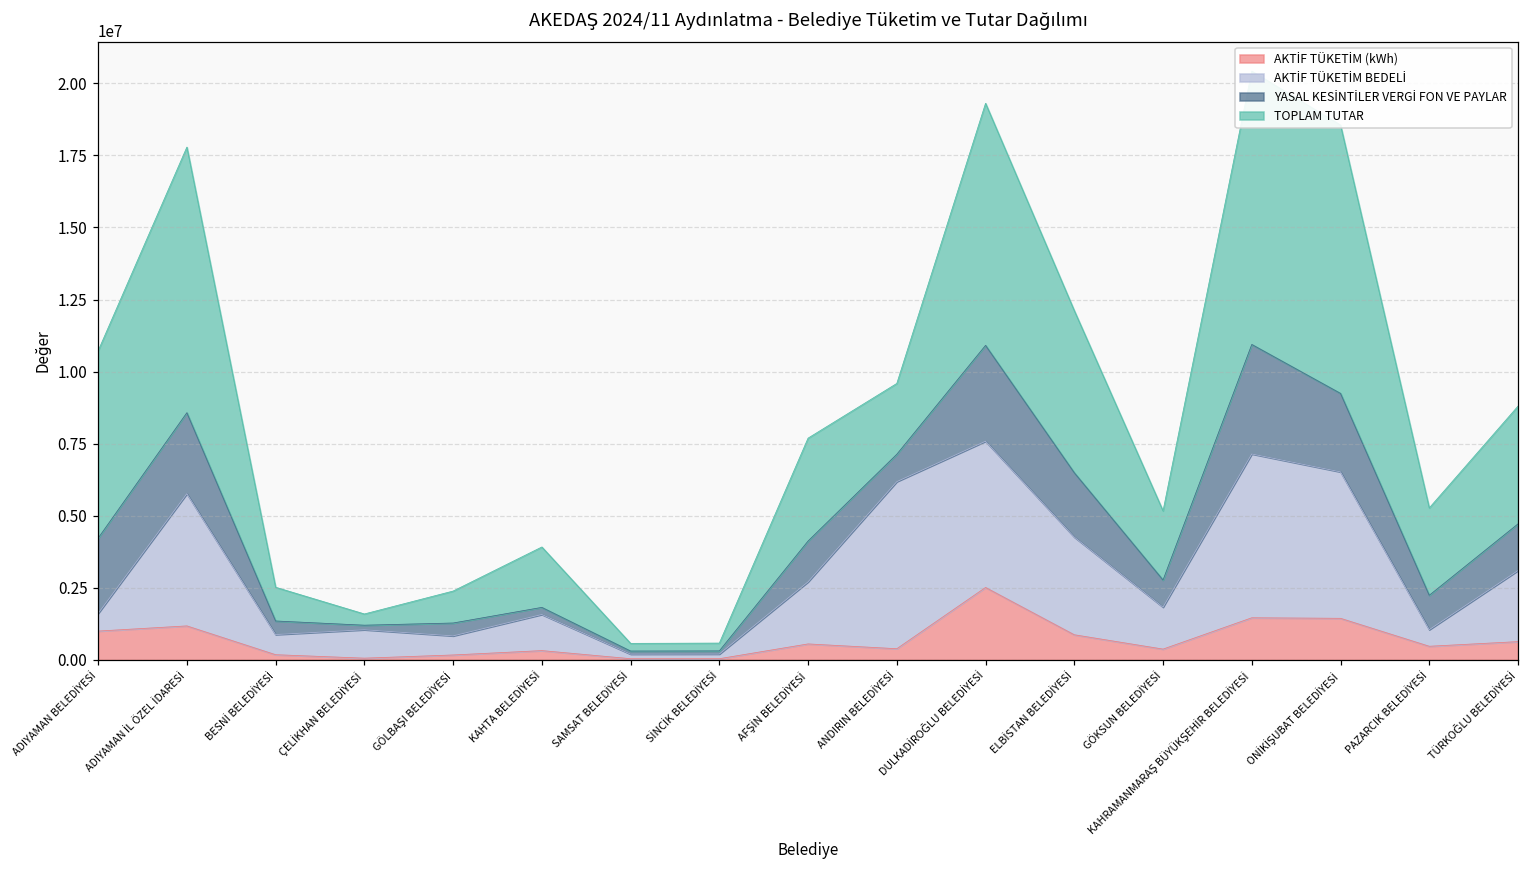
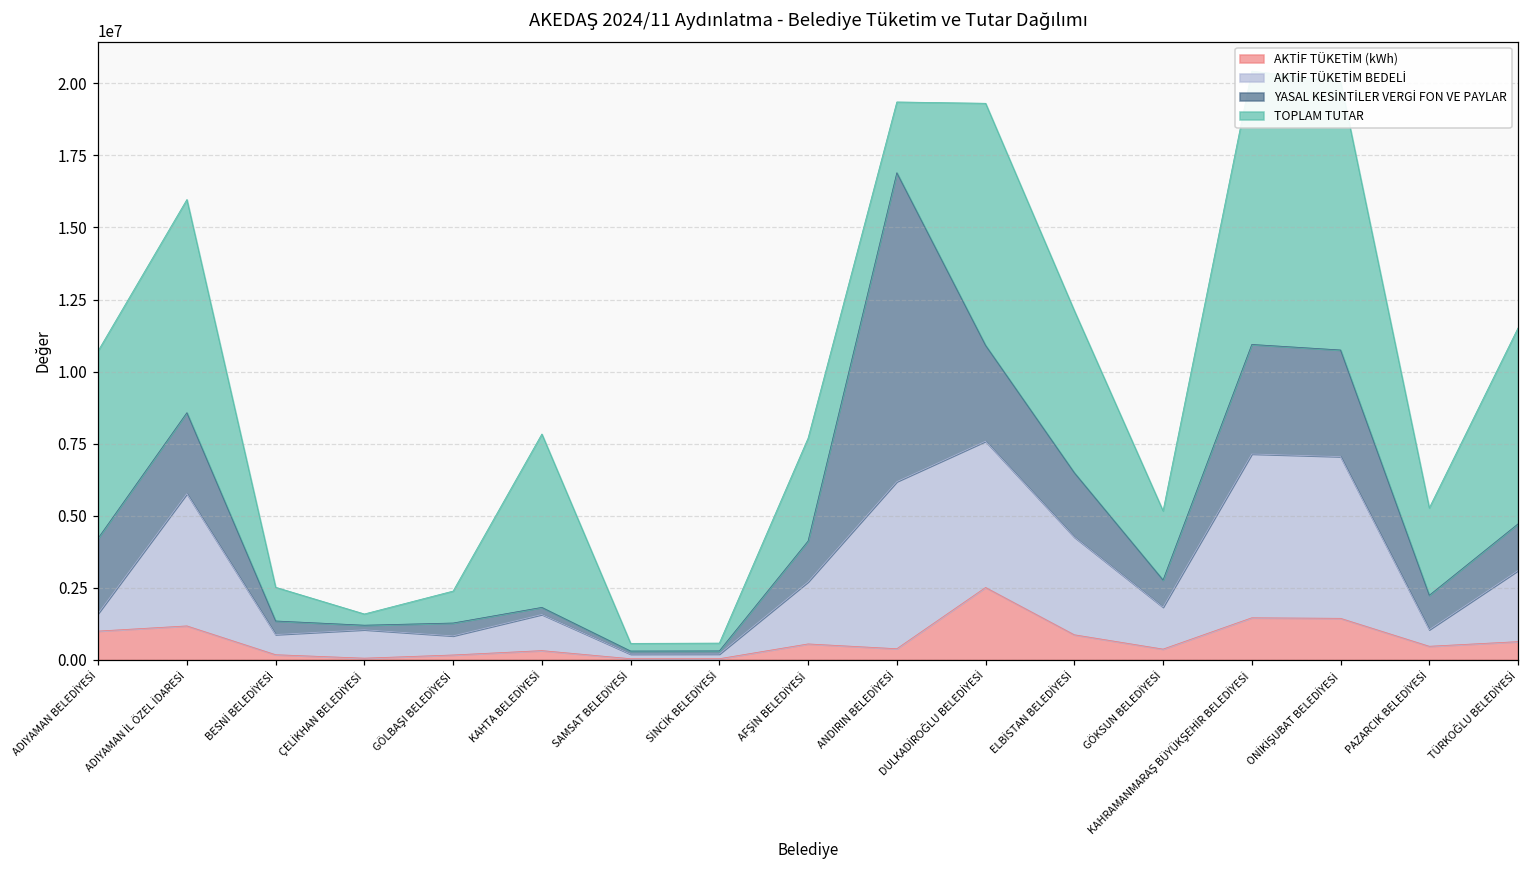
TOPLAM TUTAR, ADIYAMAN İL ÖZEL İDARESİ: 9200000 -> 7400000
TOPLAM TUTAR, KAHTA BELEDİYESİ: 2100000 -> 6000000
YASAL KESİNTİLER VERGİ FON VE PAYLAR, ANDIRIN BELEDİYESİ: 900000 -> 10700000
AKTİF TÜKETİM BEDELİ, ONİKİŞUBAT BELEDİYESİ: 5100000 -> 5600000
YASAL KESİNTİLER VERGİ FON VE PAYLAR, ONİKİŞUBAT BELEDİYESİ: 2700000 -> 3700000
TOPLAM TUTAR, TÜRKOĞLU BELEDİYESİ: 4100000 -> 6800000
